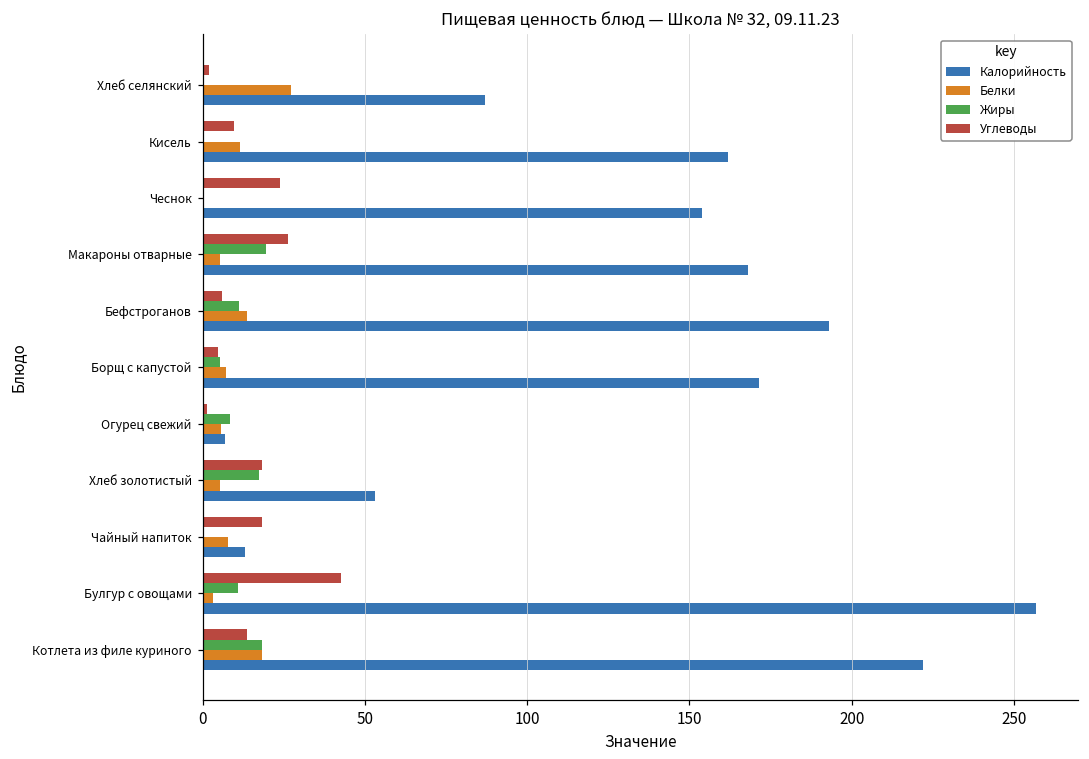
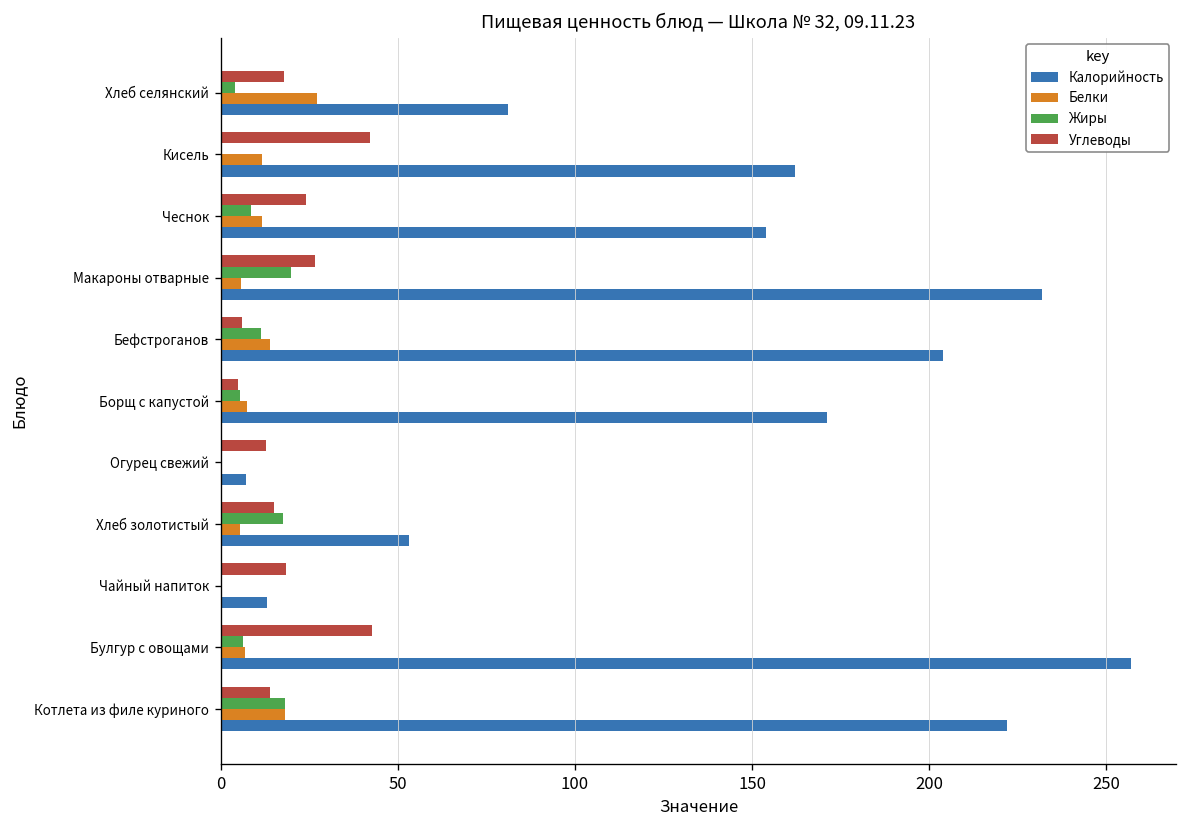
Углеводы, Хлеб селянский: 2 -> 18
Жиры, Хлеб селянский: 0 -> 4
Калорийность, Хлеб селянский: 87 -> 81
Углеводы, Кисель: 10 -> 42
Жиры, Чеснок: 0 -> 9
Белки, Чеснок: 0 -> 11
Калорийность, Макароны отварные: 168 -> 232
Калорийность, Бефстроганов: 193 -> 204
Углеводы, Огурец свежий: 1 -> 13
Жиры, Огурец свежий: 9 -> 0
Белки, Огурец свежий: 6 -> 0
Углеводы, Хлеб золотистый: 18 -> 15
Белки, Чайный напиток: 8 -> 0
Жиры, Булгур с овощами: 11 -> 6
Белки, Булгур с овощами: 3 -> 7
